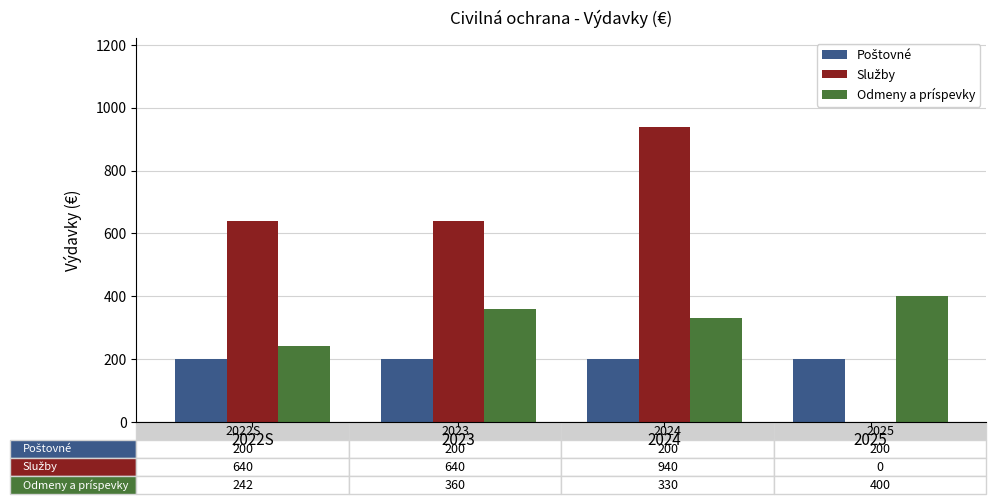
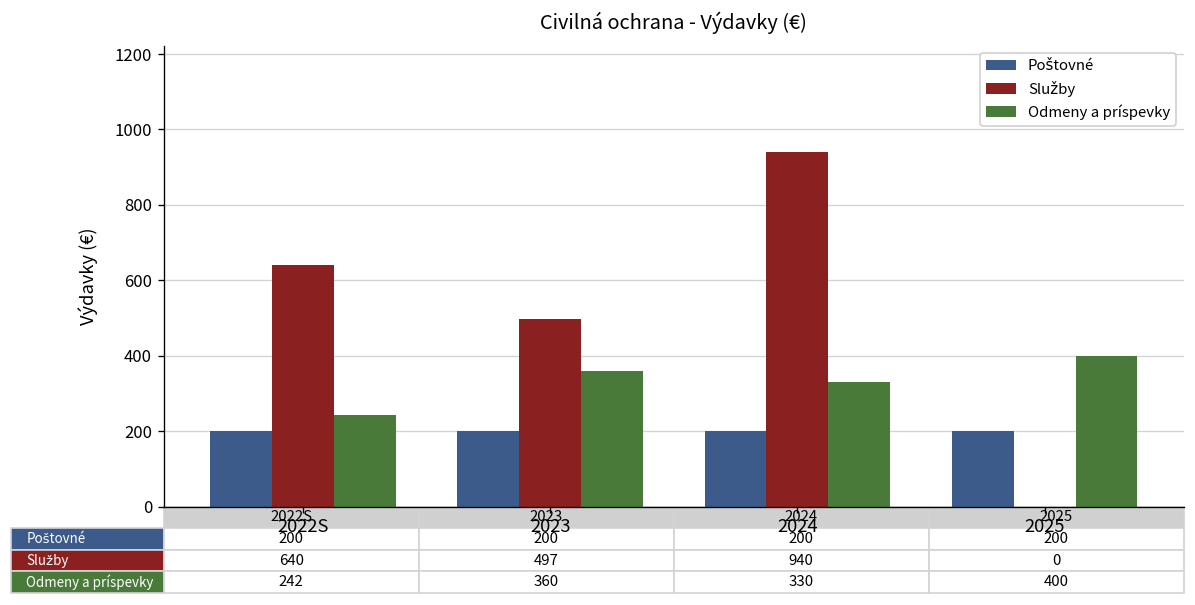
Služby, 2023: 640 -> 497
